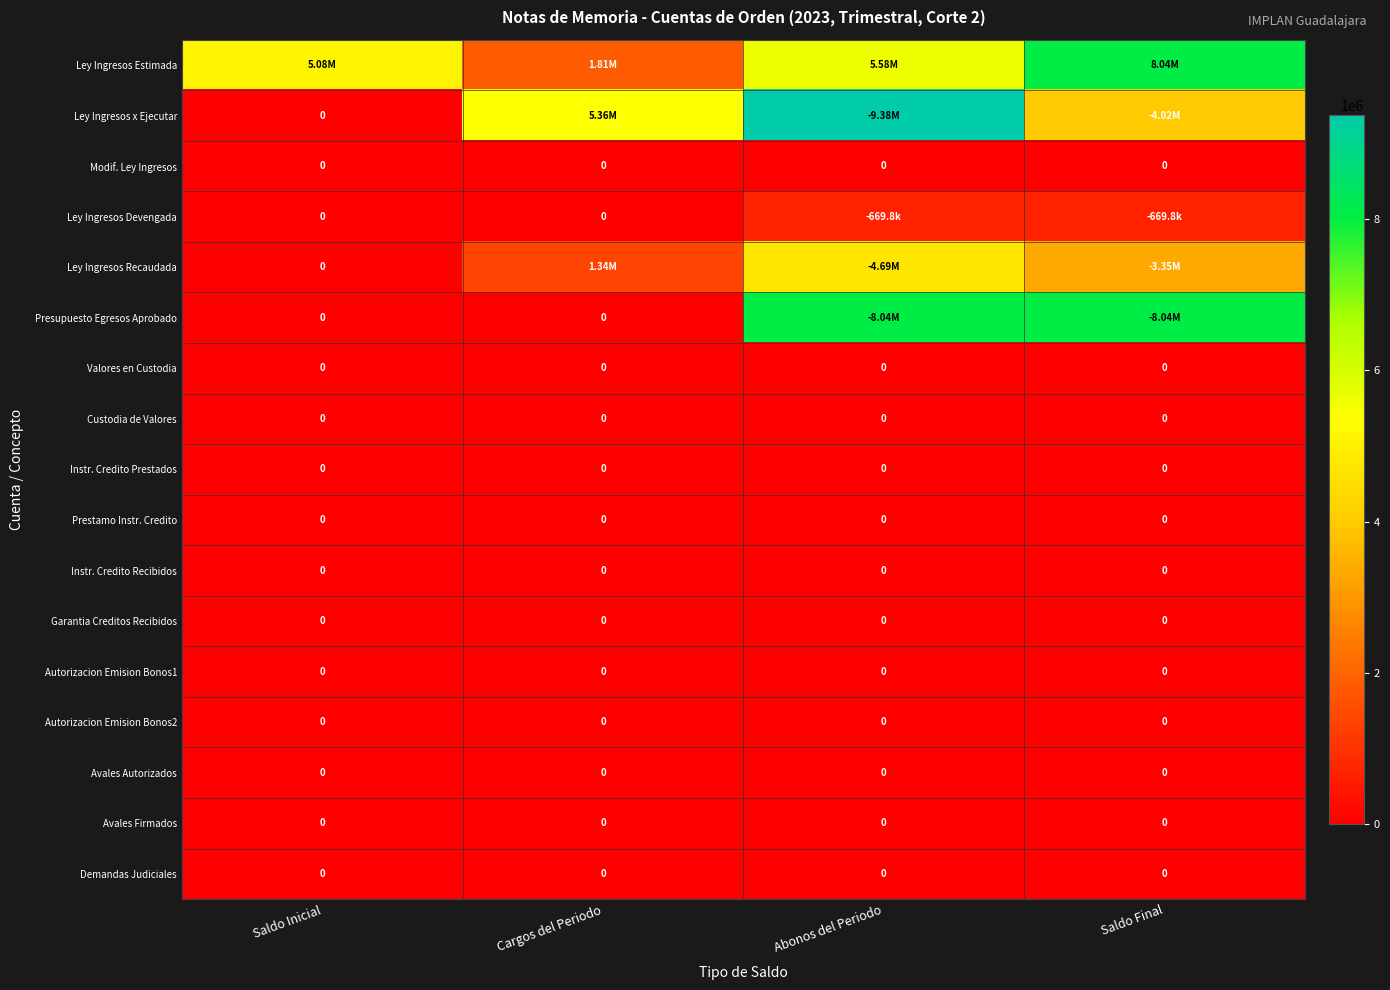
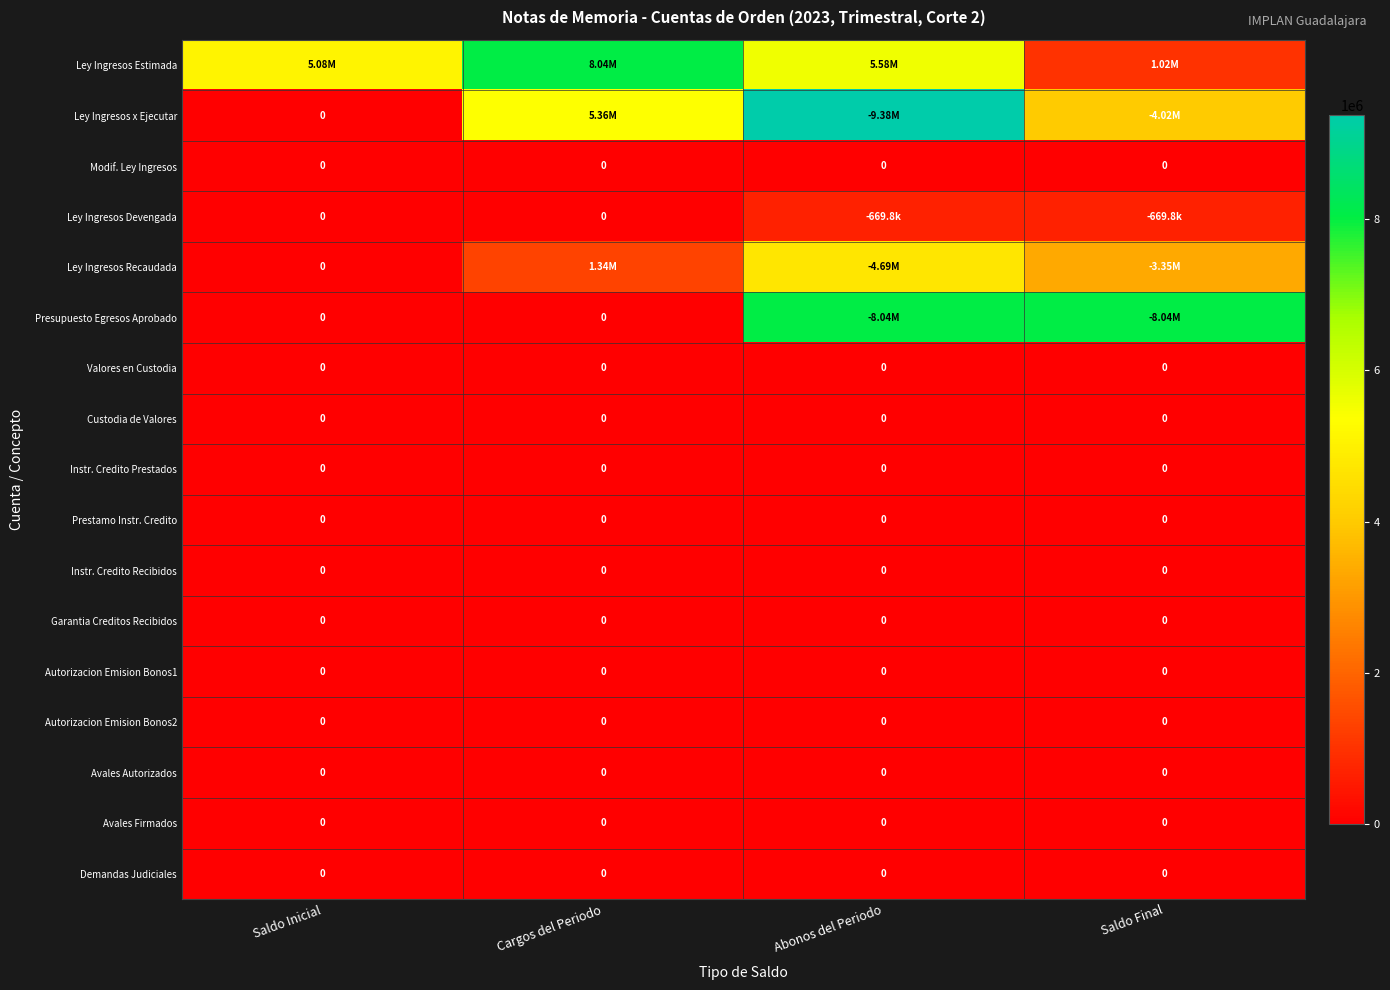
Ley Ingresos Estimada, Cargos del Periodo: 1.81M -> 8.04M
Ley Ingresos Estimada, Saldo Final: 8.04M -> 1.02M
